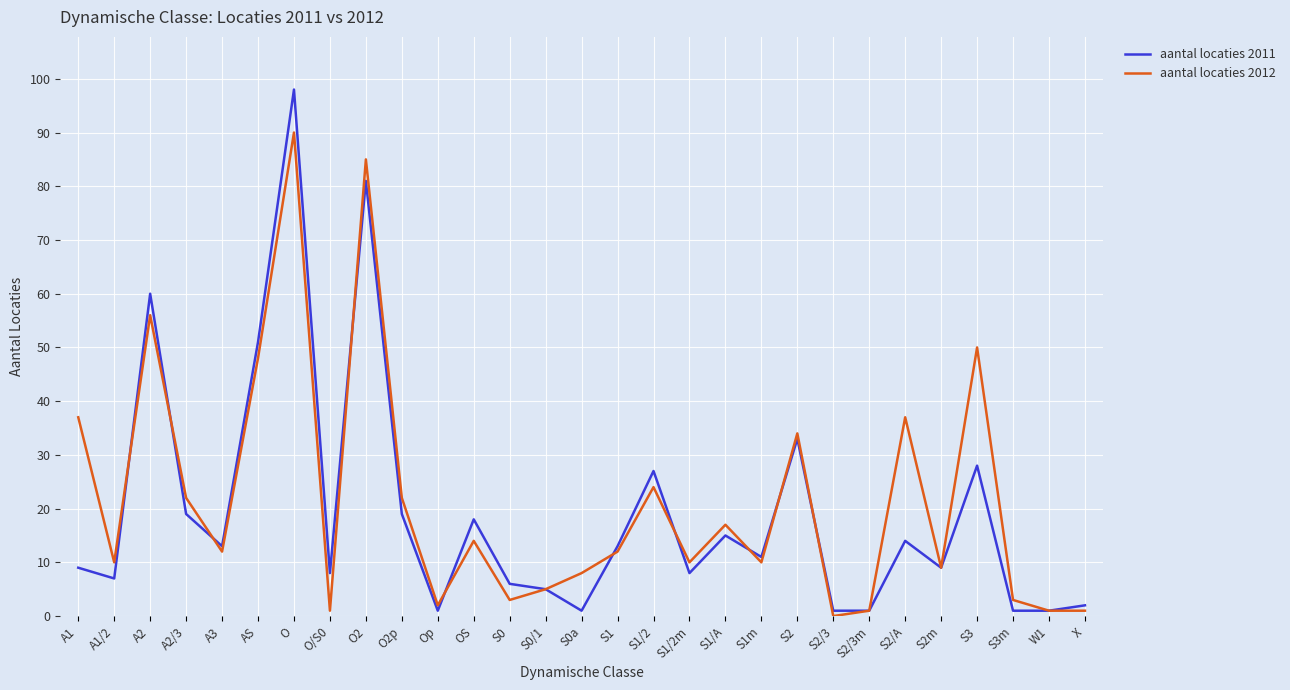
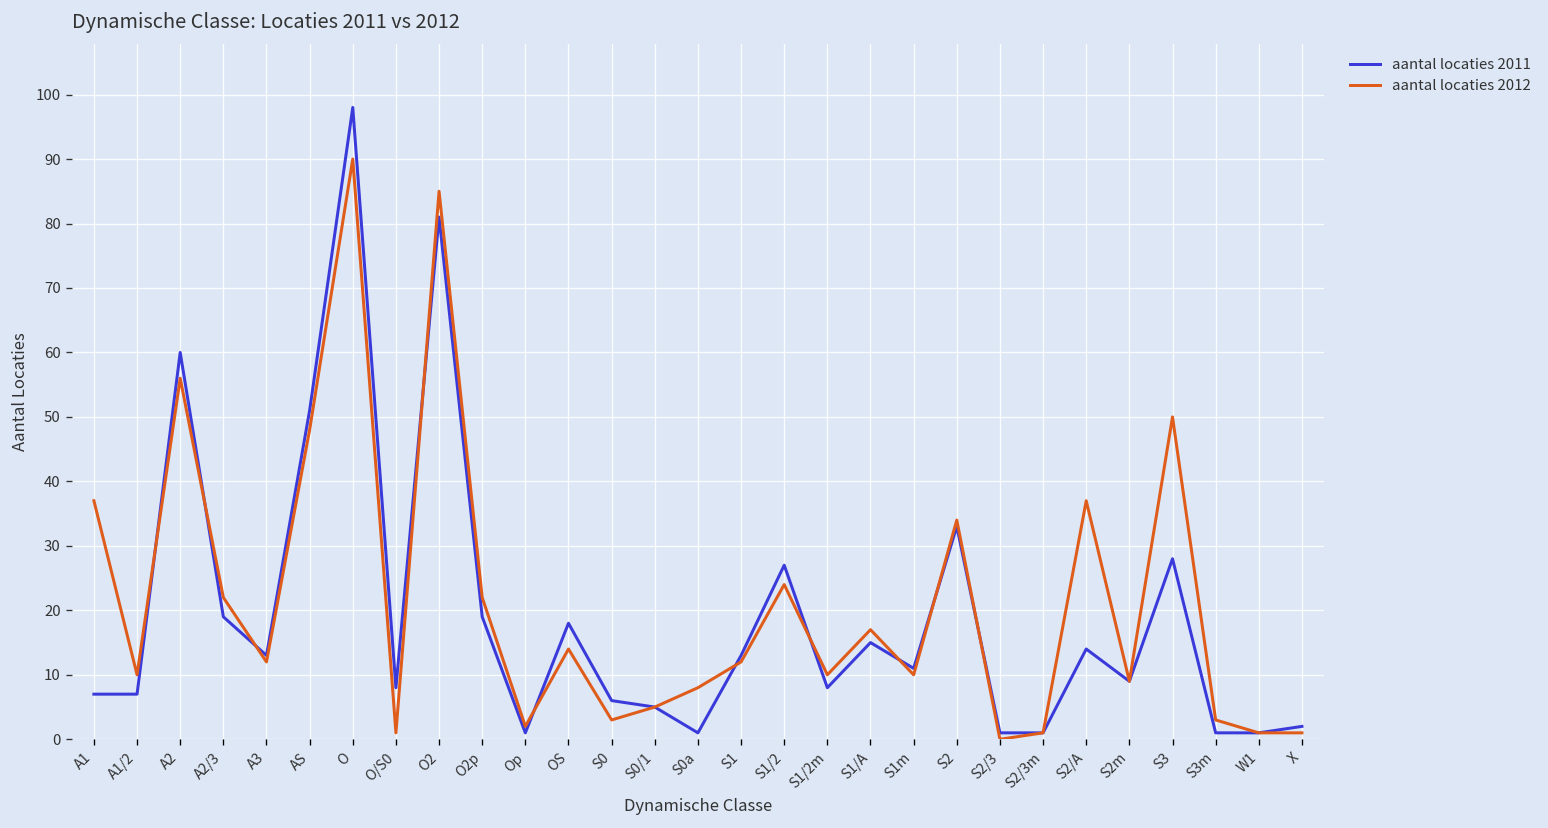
aantal locaties 2011, A1: 9 -> 7
